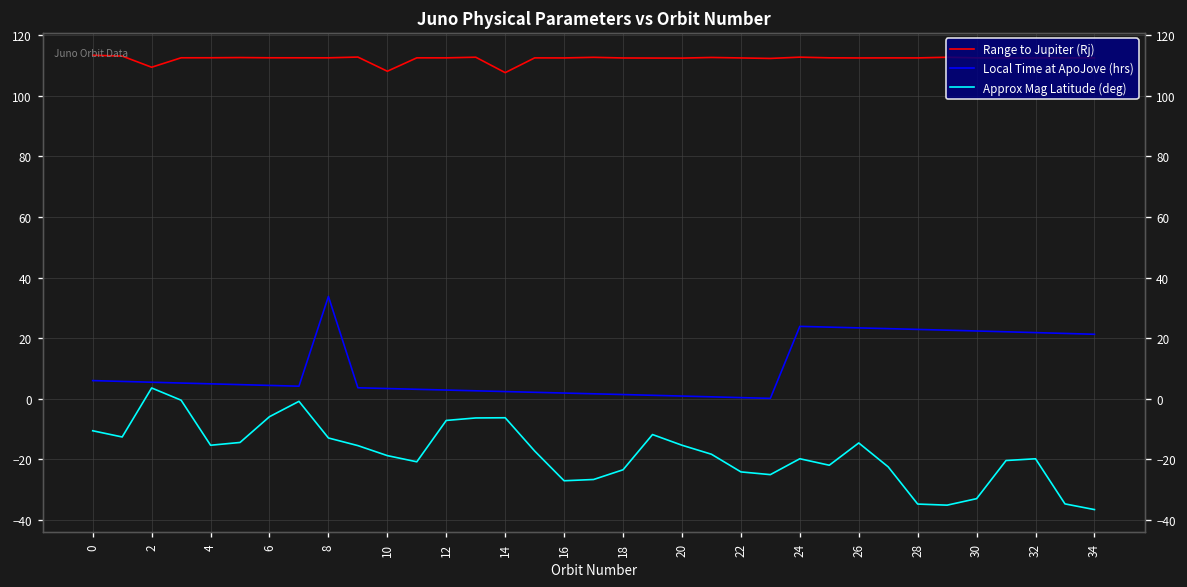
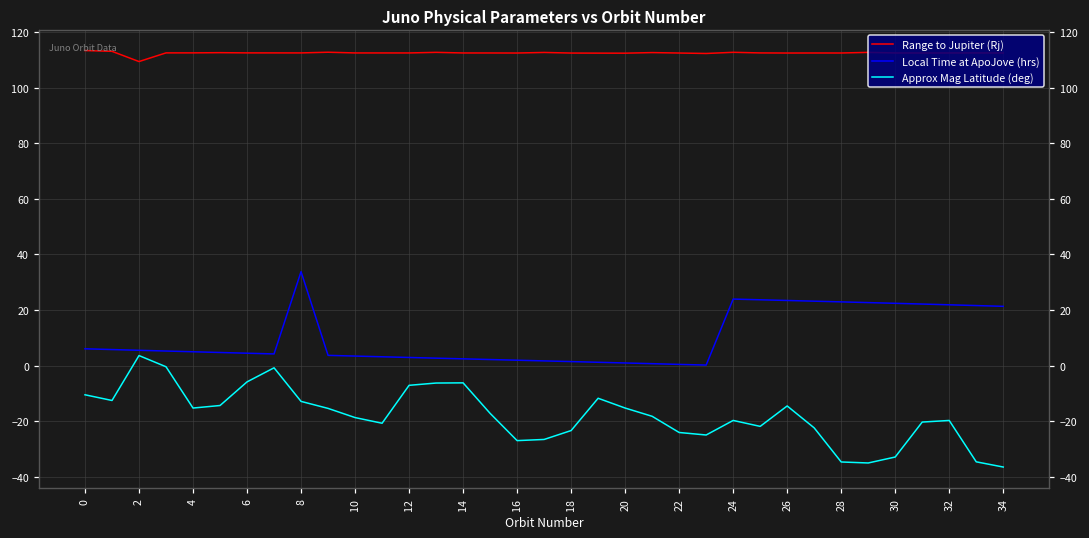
Range to Jupiter (Rj), 10: 108 -> 113
Range to Jupiter (Rj), 14: 108 -> 112
